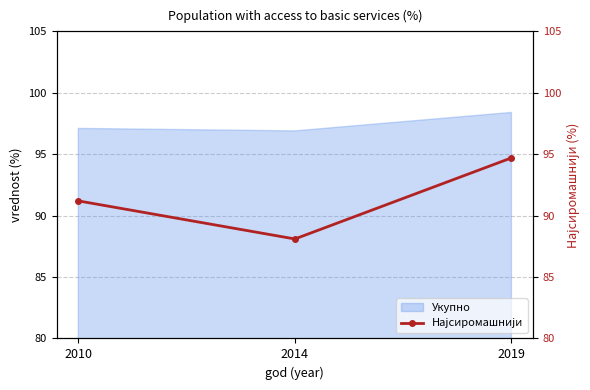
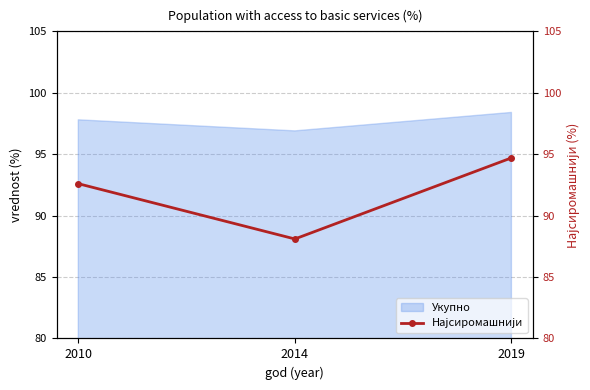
Укупно, 2010: 97.1 -> 97.8
Најсиромашнији, 2010: 91.2 -> 92.6
